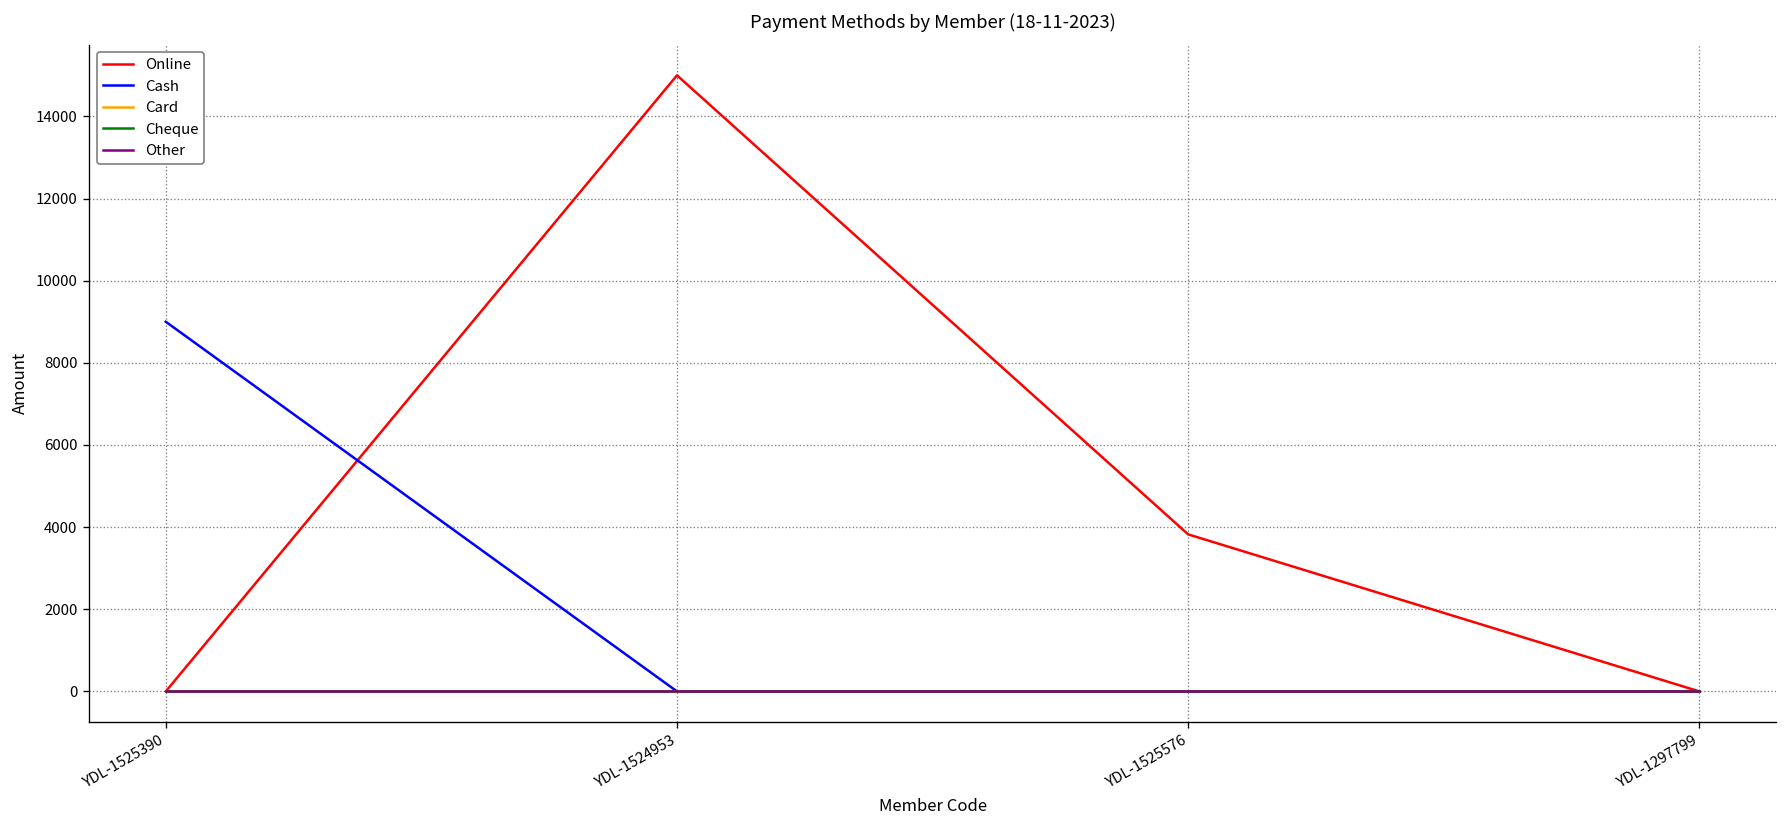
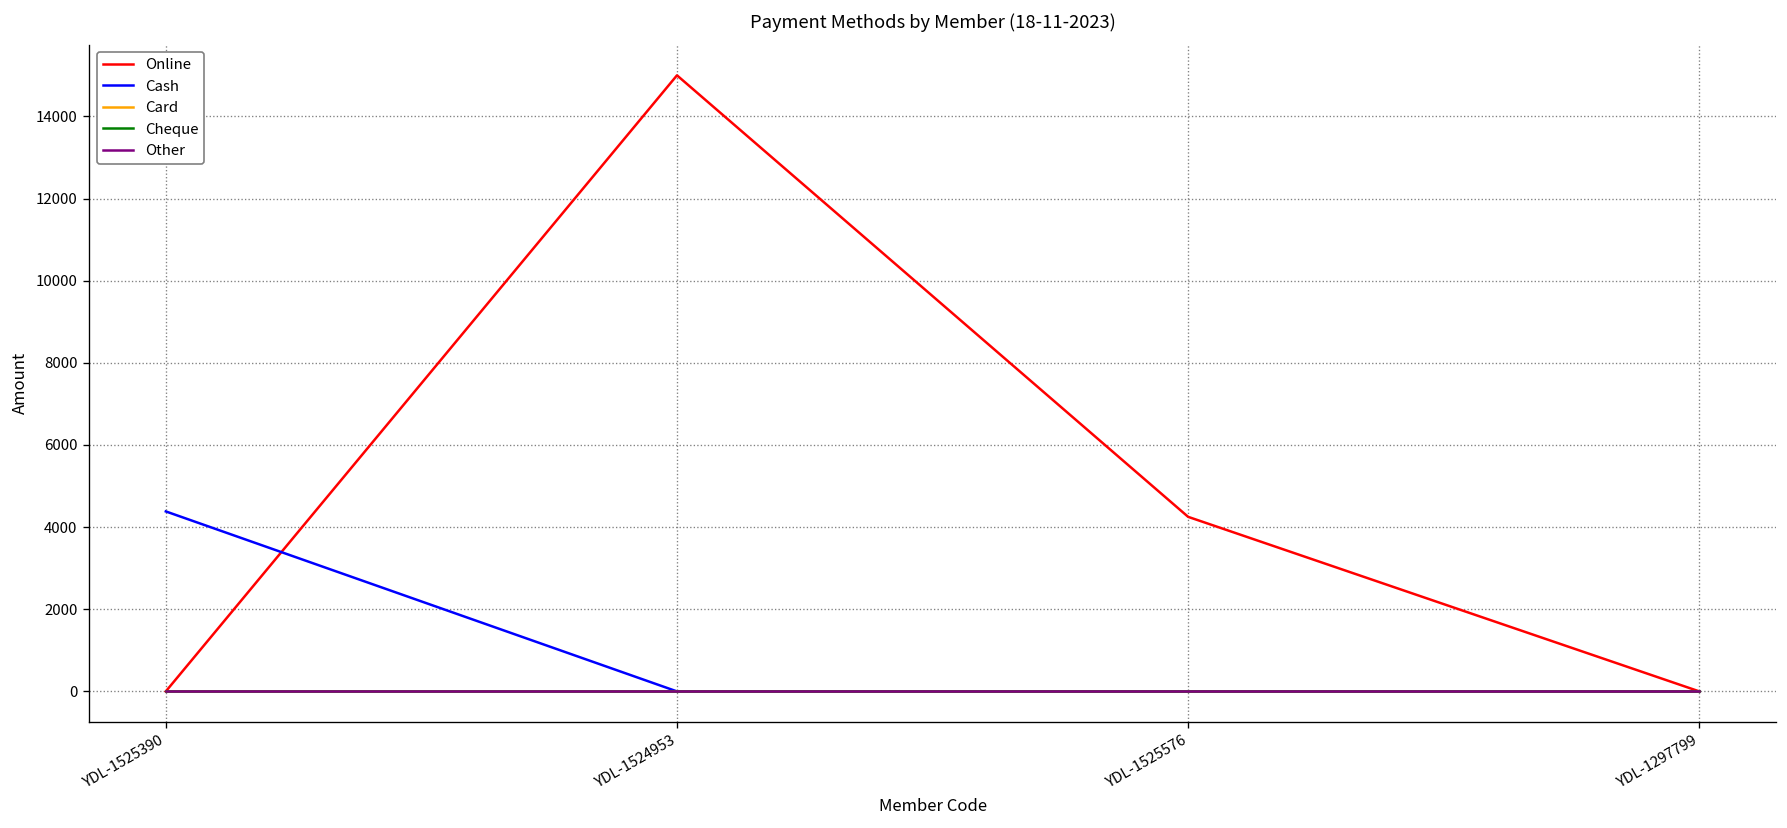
Cash, YDL-1525390: 9000 -> 4400
Online, YDL-1525576: 3800 -> 4300
